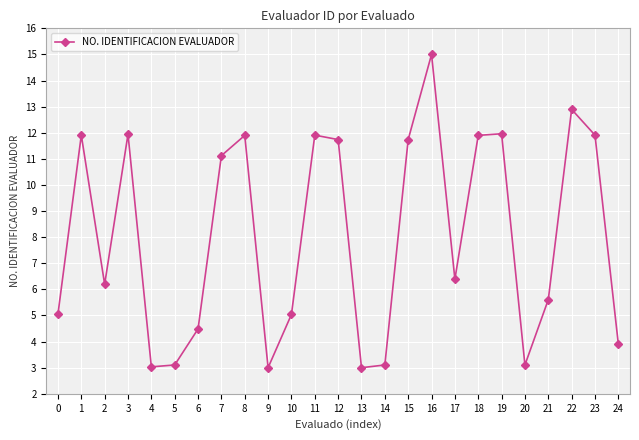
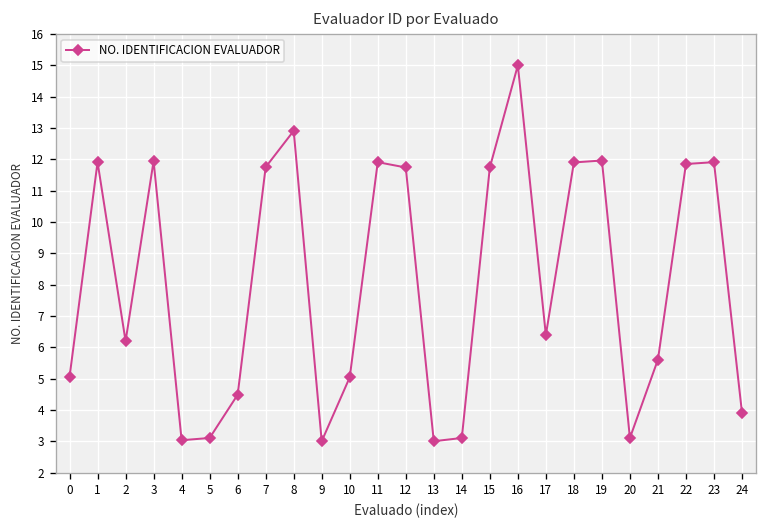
7: 11.1 -> 11.8
8: 11.9 -> 12.9
22: 12.9 -> 11.9
